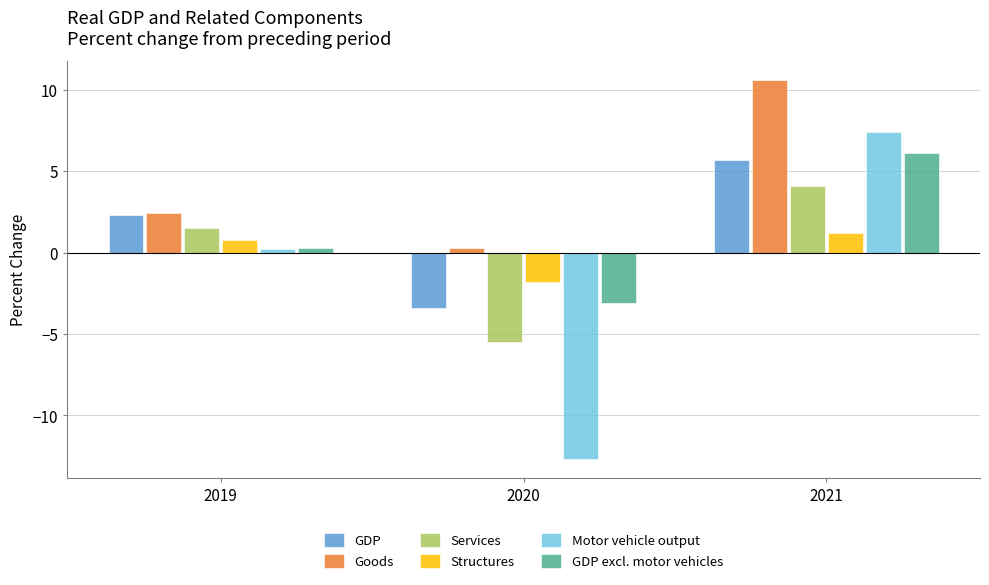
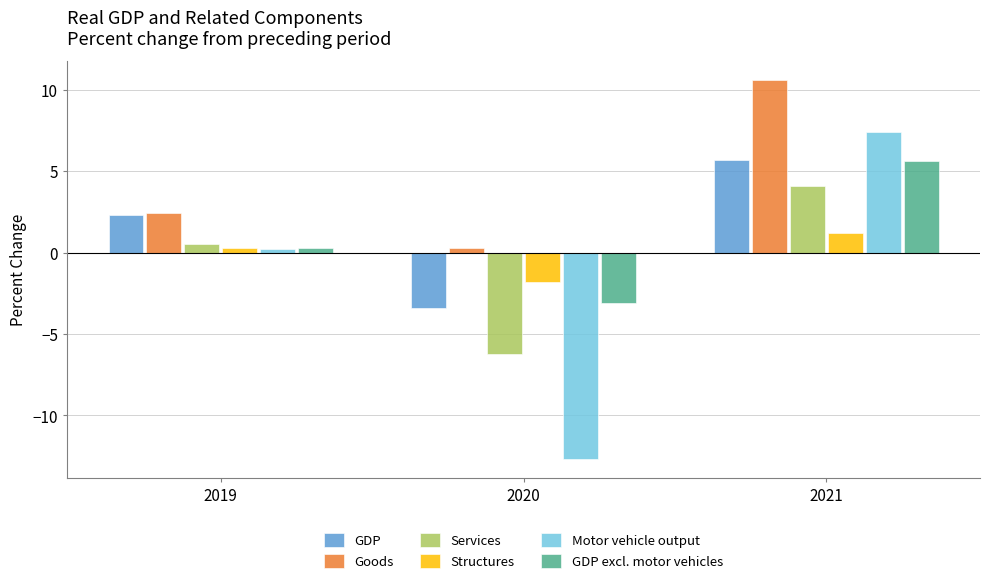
Services, 2019: 1.5 -> 0.5
Structures, 2019: 0.8 -> 0.3
Services, 2020: -5.5 -> -6.2
GDP excl. motor vehicles, 2021: 6.1 -> 5.6
